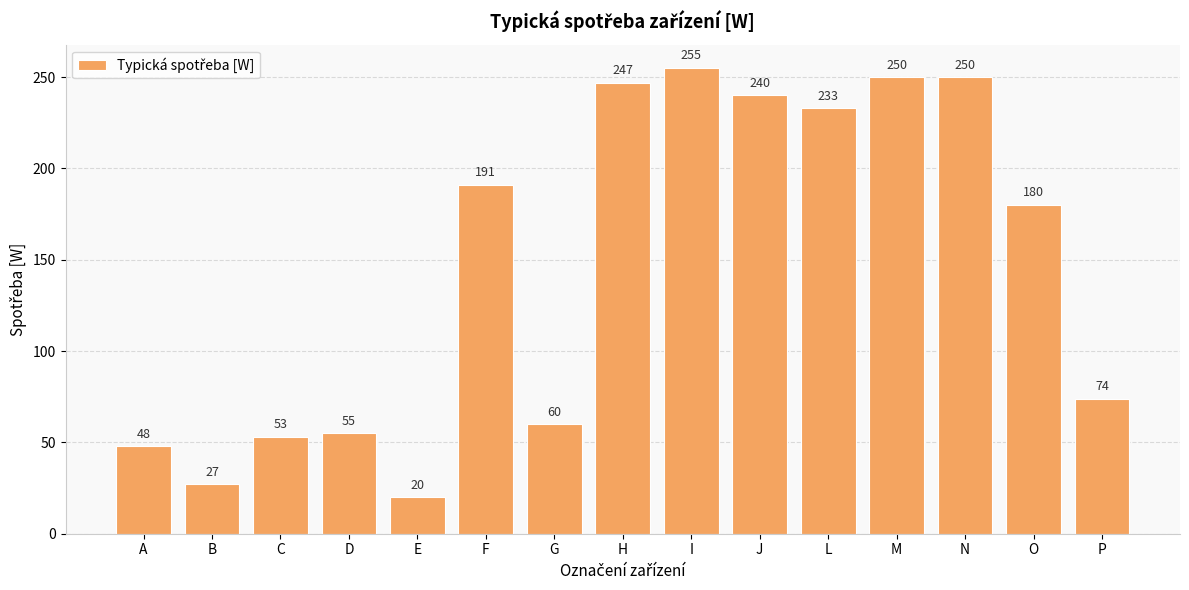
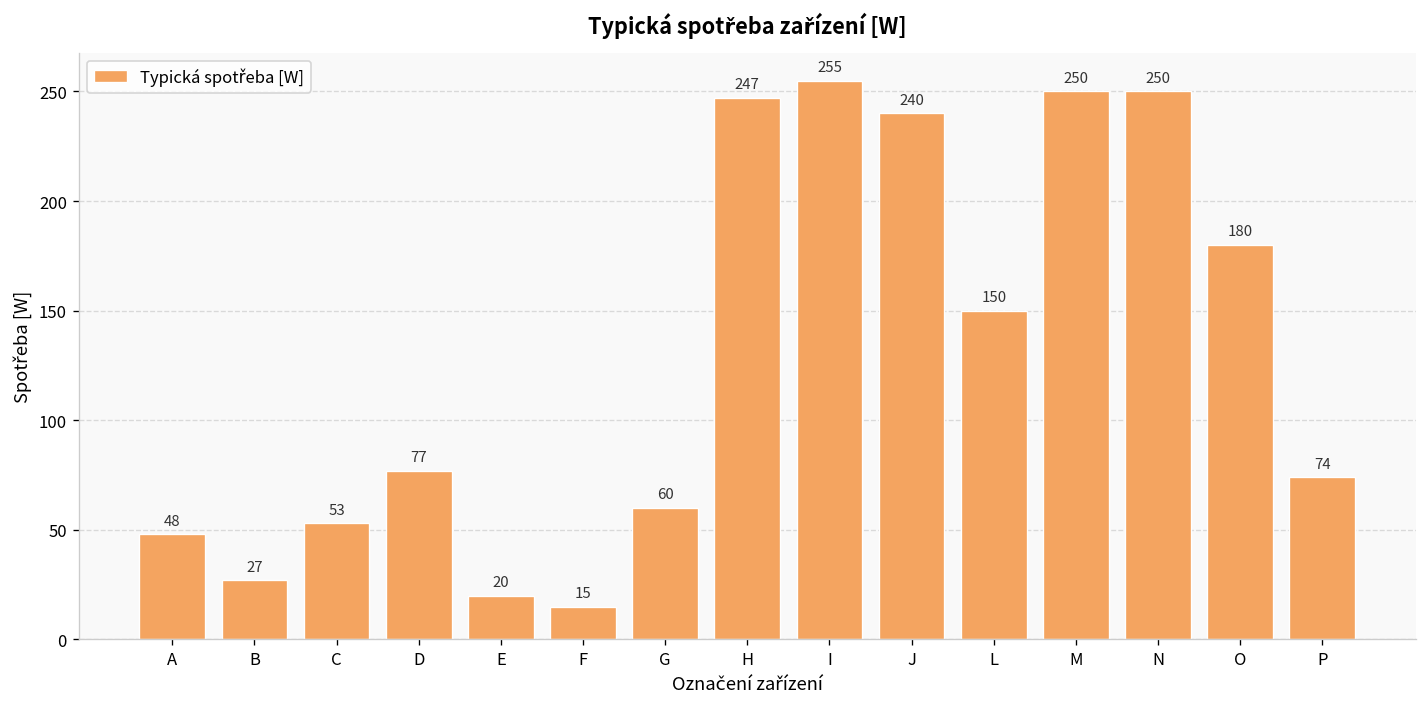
D: 55 -> 77
F: 191 -> 15
L: 233 -> 150
